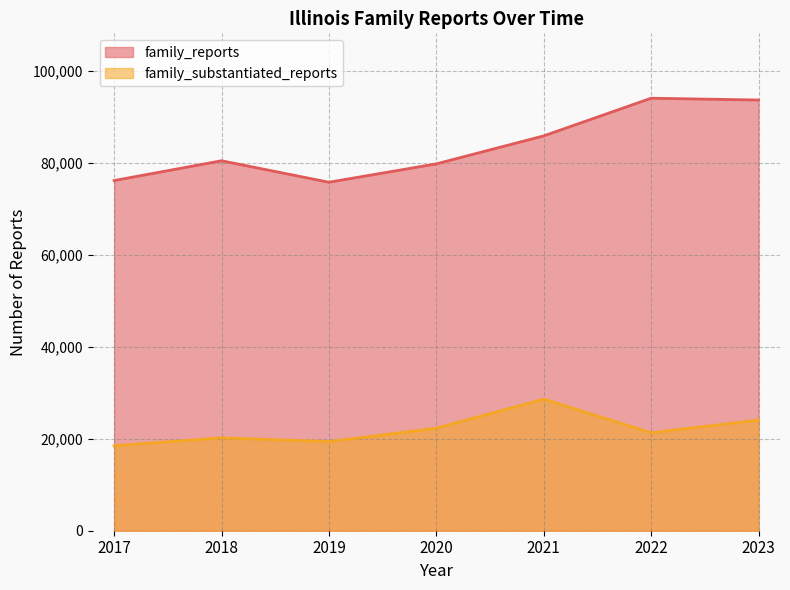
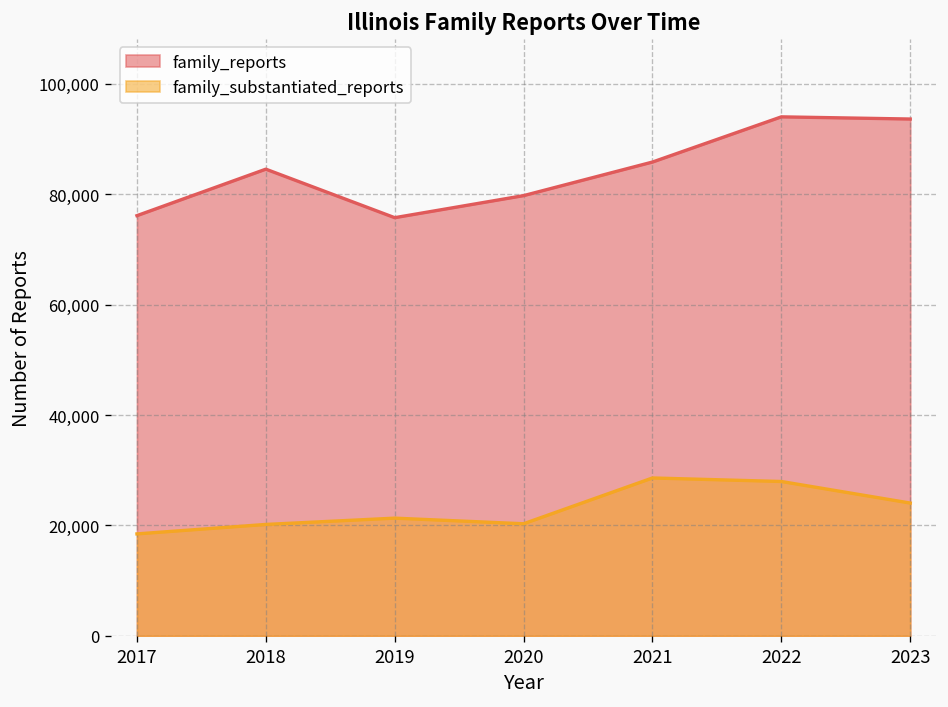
family_reports, 2018: 80,000 -> 85,000
family_substantiated_reports, 2019: 19,000 -> 21,000
family_substantiated_reports, 2020: 22,000 -> 20,000
family_substantiated_reports, 2022: 21,000 -> 28,000
